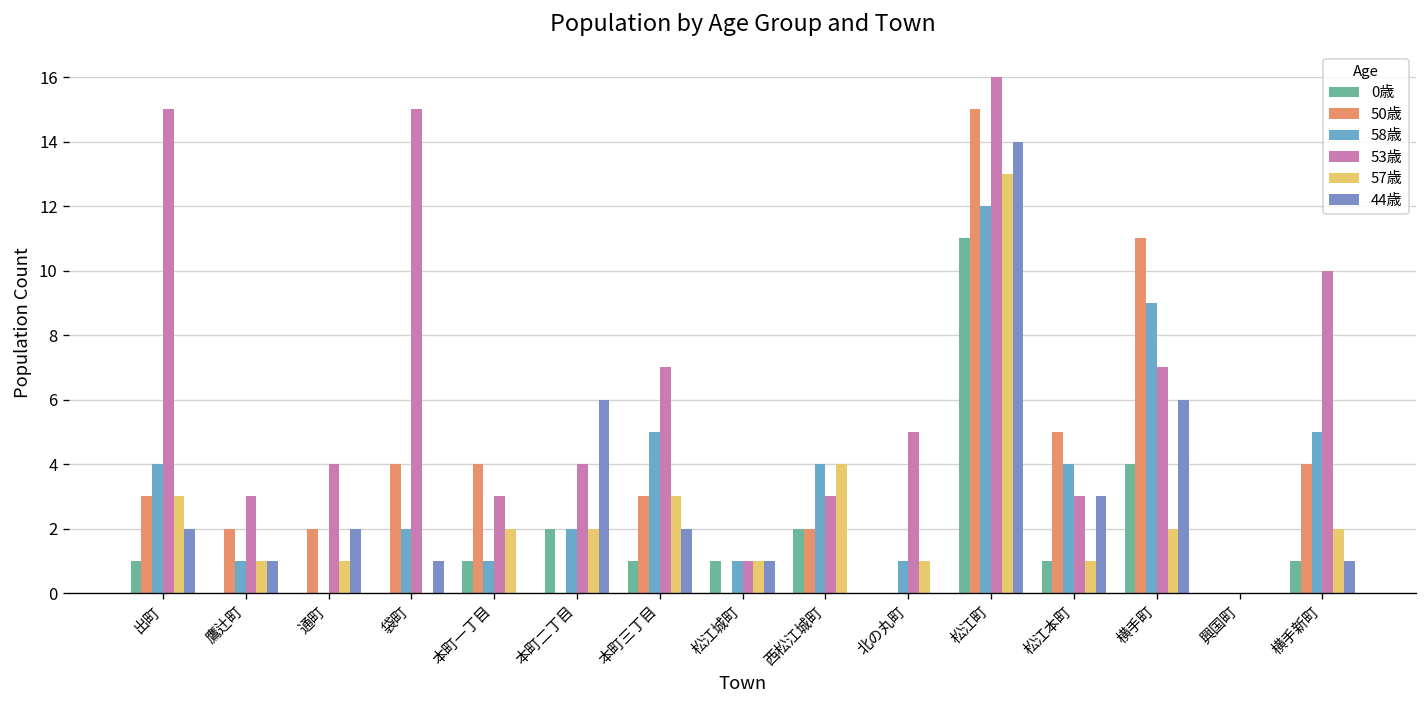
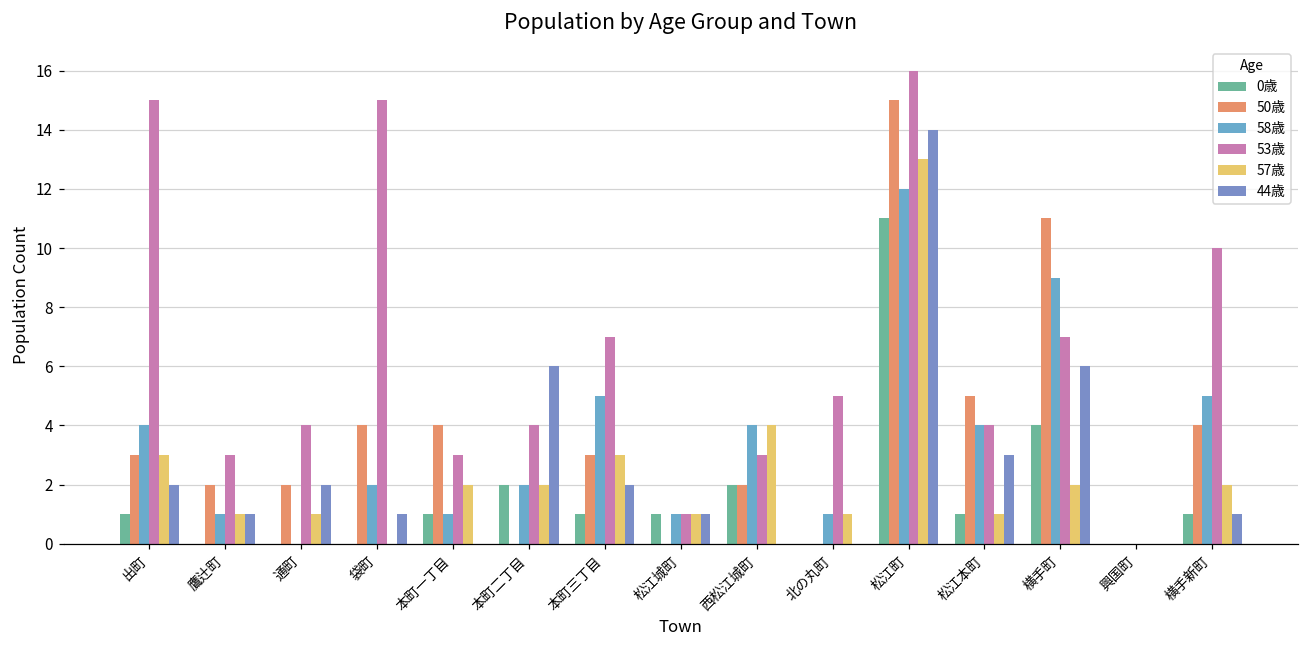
53歳, 松江本町: 3 -> 4
